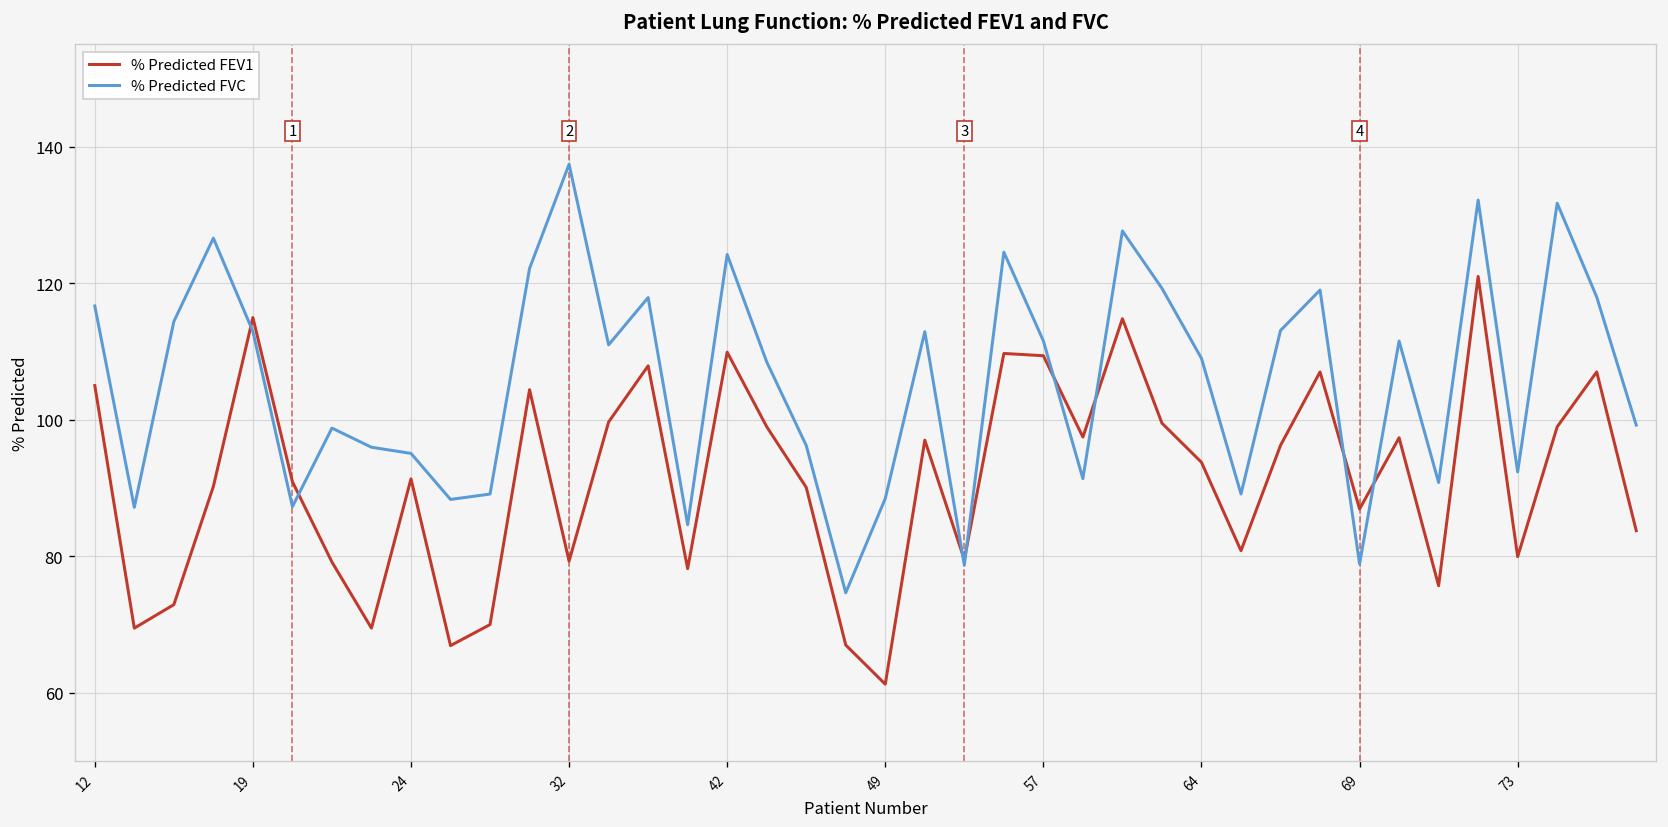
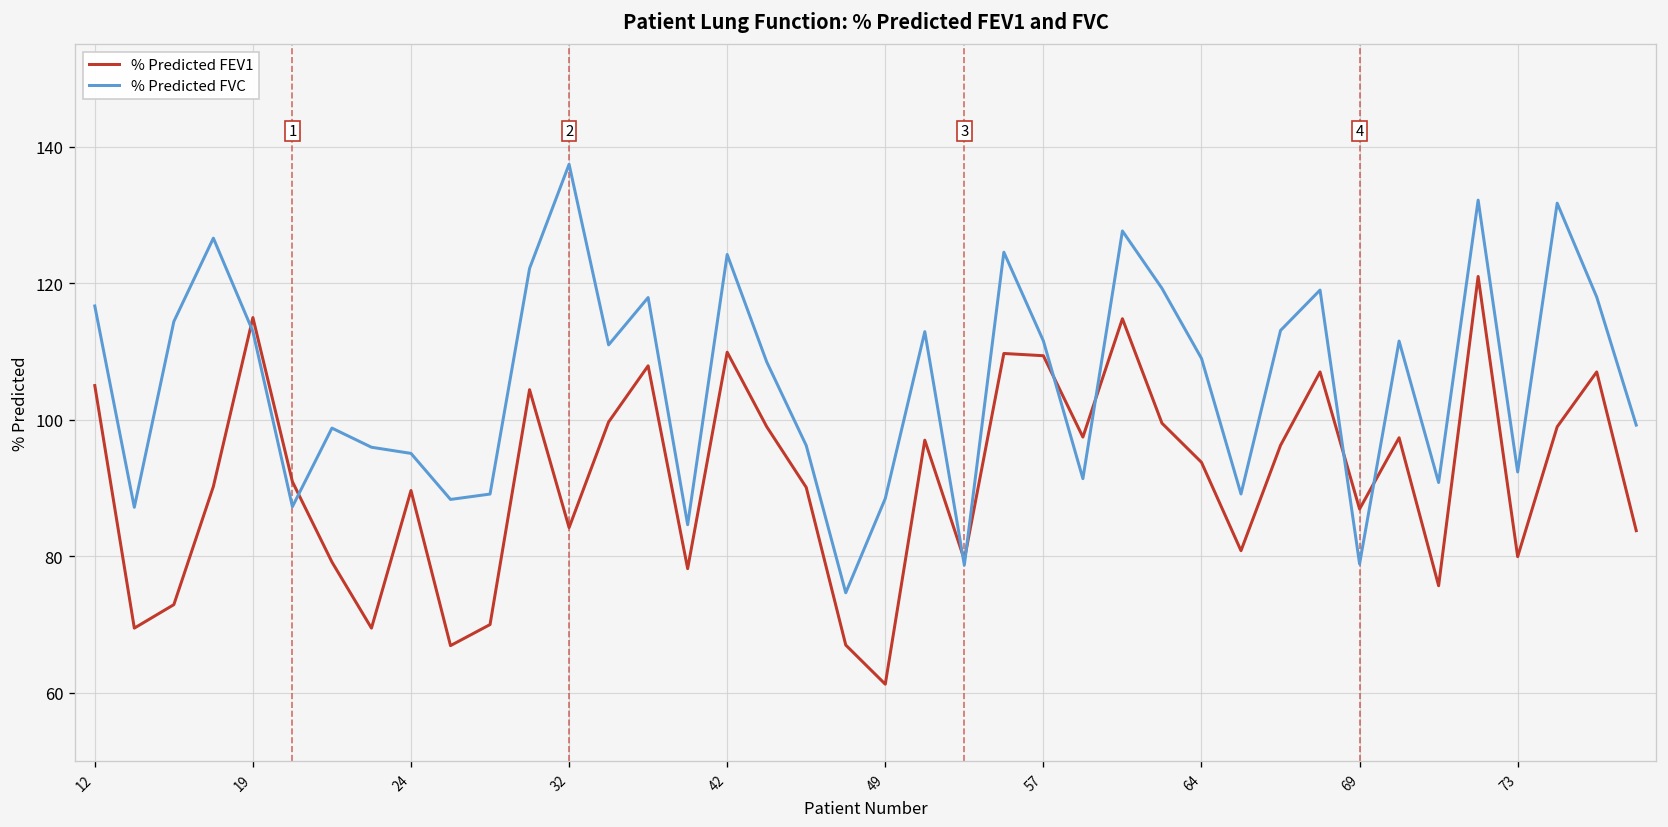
% Predicted FEV1, 24: 91 -> 90
% Predicted FEV1, 32: 79 -> 84
